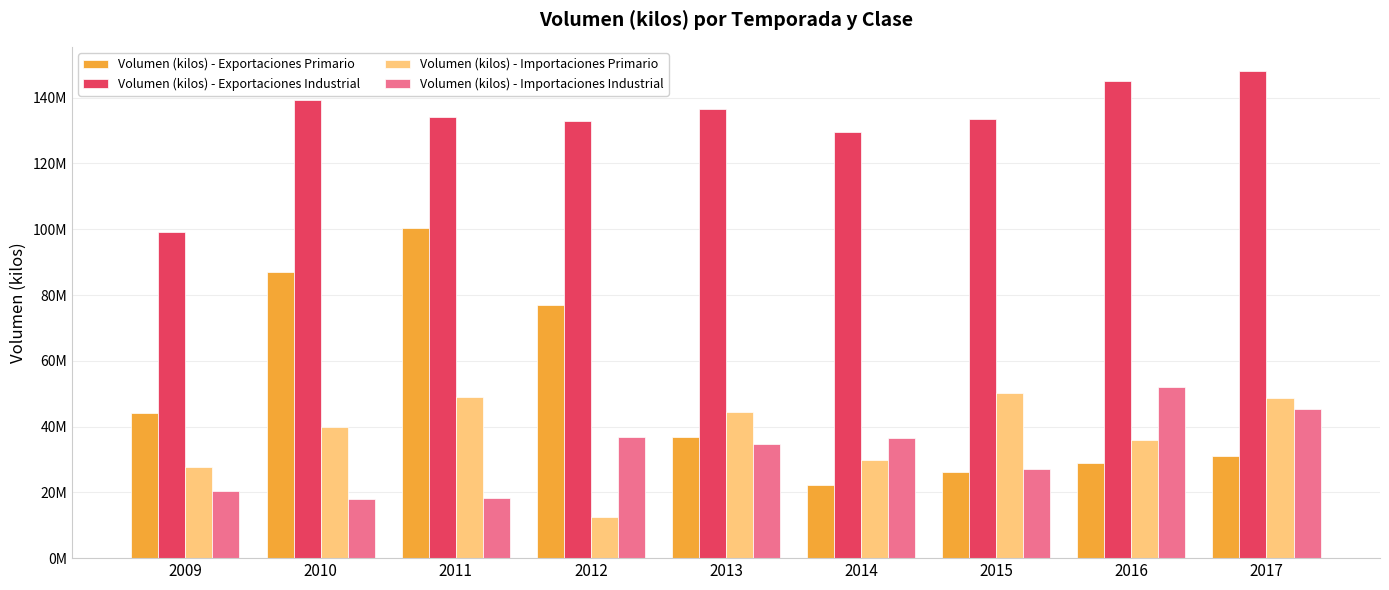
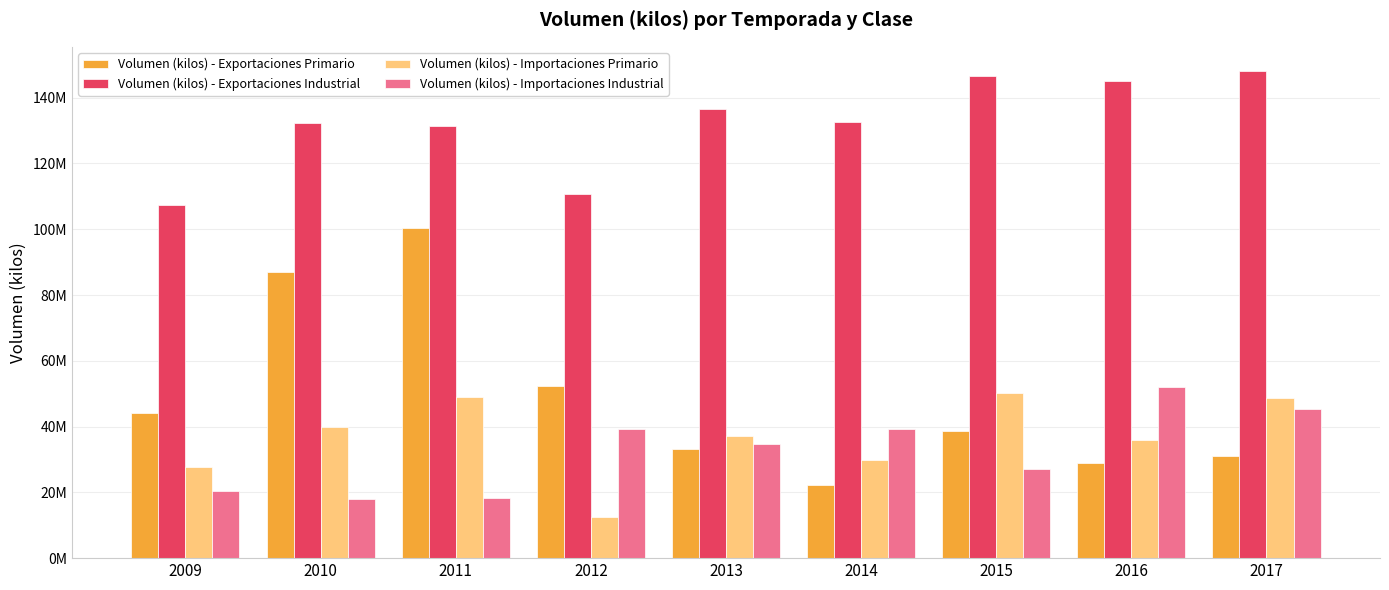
Volumen (kilos) - Exportaciones Industrial, 2009: 99000000 -> 107000000
Volumen (kilos) - Exportaciones Industrial, 2010: 139000000 -> 132000000
Volumen (kilos) - Exportaciones Industrial, 2011: 134000000 -> 131000000
Volumen (kilos) - Exportaciones Primario, 2012: 77000000 -> 52000000
Volumen (kilos) - Exportaciones Industrial, 2012: 133000000 -> 111000000
Volumen (kilos) - Importaciones Industrial, 2012: 37000000 -> 39000000
Volumen (kilos) - Exportaciones Primario, 2013: 37000000 -> 33000000
Volumen (kilos) - Importaciones Primario, 2013: 44000000 -> 37000000
Volumen (kilos) - Exportaciones Industrial, 2014: 129000000 -> 133000000
Volumen (kilos) - Importaciones Industrial, 2014: 37000000 -> 39000000
Volumen (kilos) - Exportaciones Primario, 2015: 26000000 -> 39000000
Volumen (kilos) - Exportaciones Industrial, 2015: 133000000 -> 146000000
